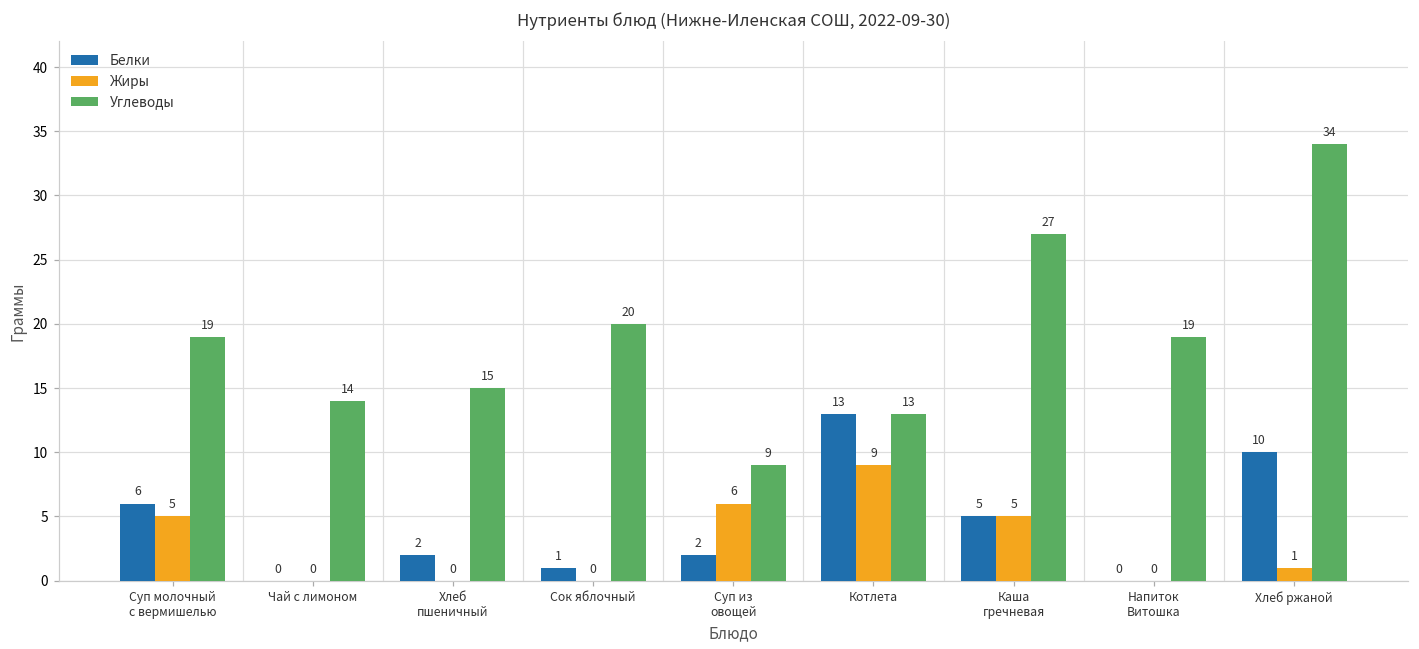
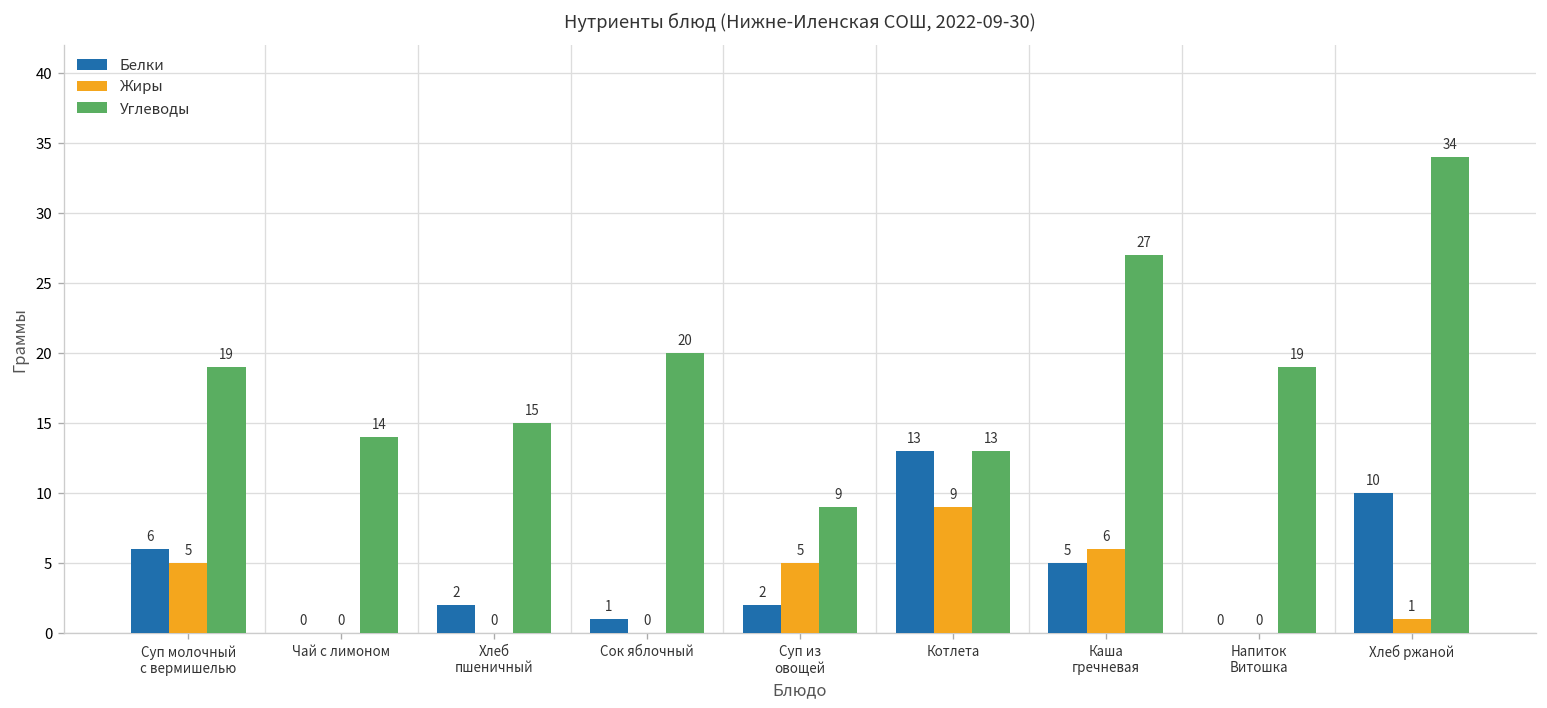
Жиры, Суп из овощей: 6 -> 5
Жиры, Каша гречневая: 5 -> 6
